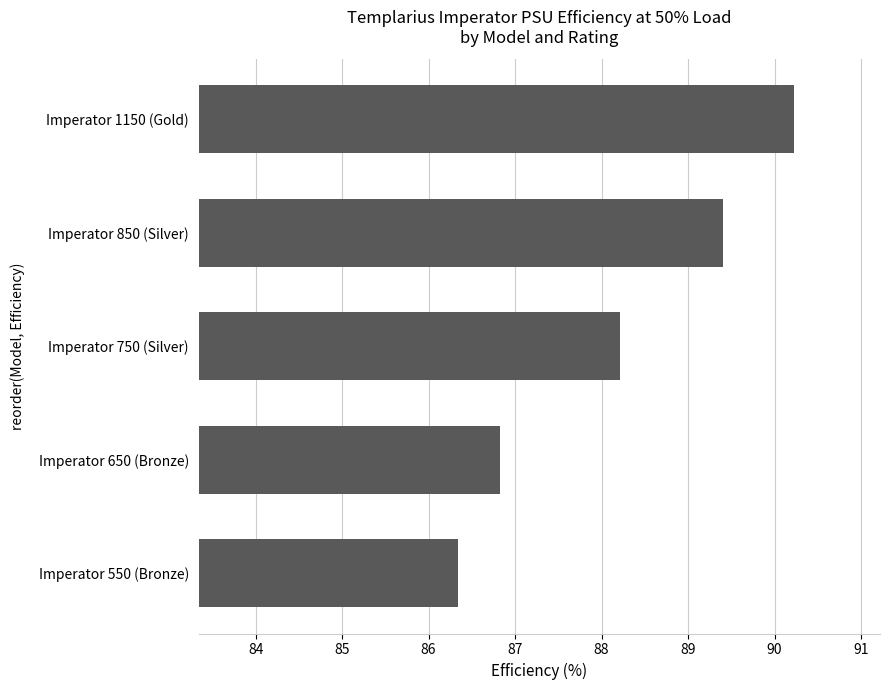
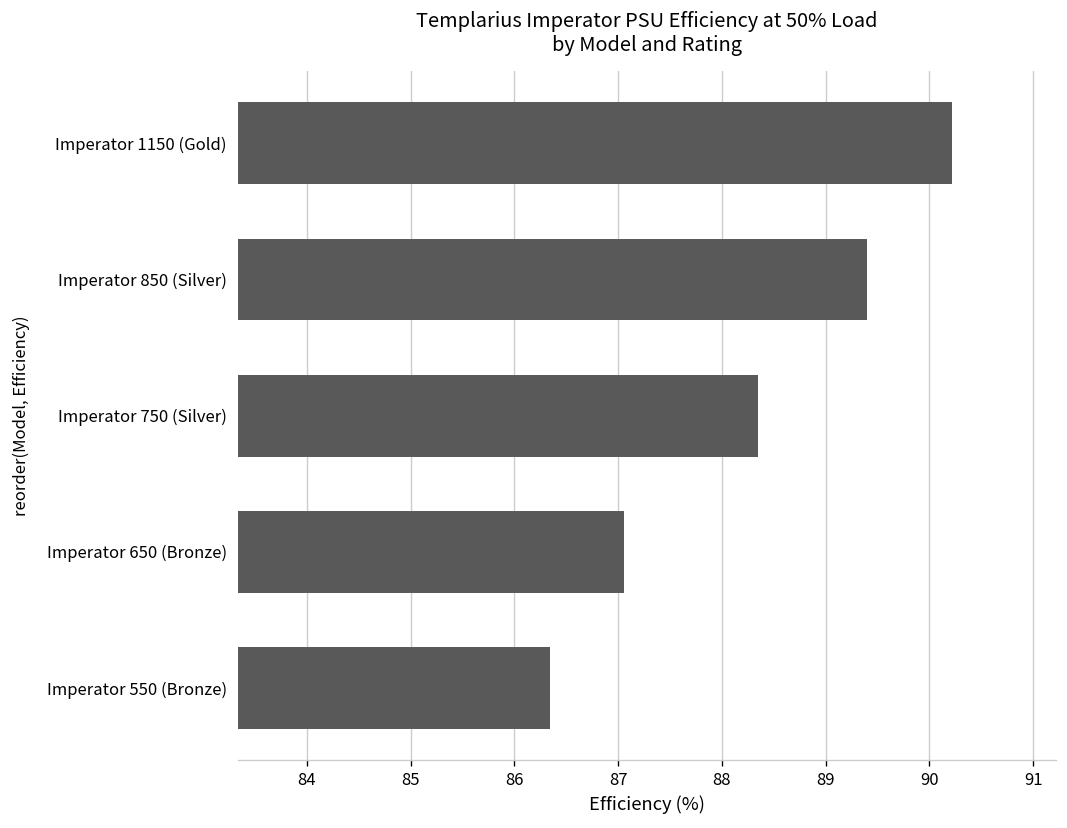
Imperator 750 (Silver): 88.2 -> 88.4
Imperator 650 (Bronze): 86.8 -> 87.1
